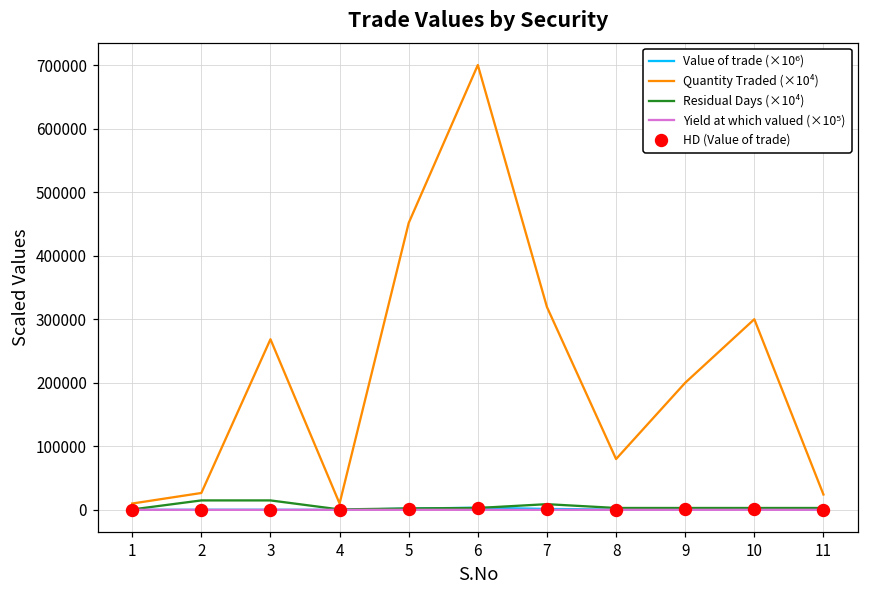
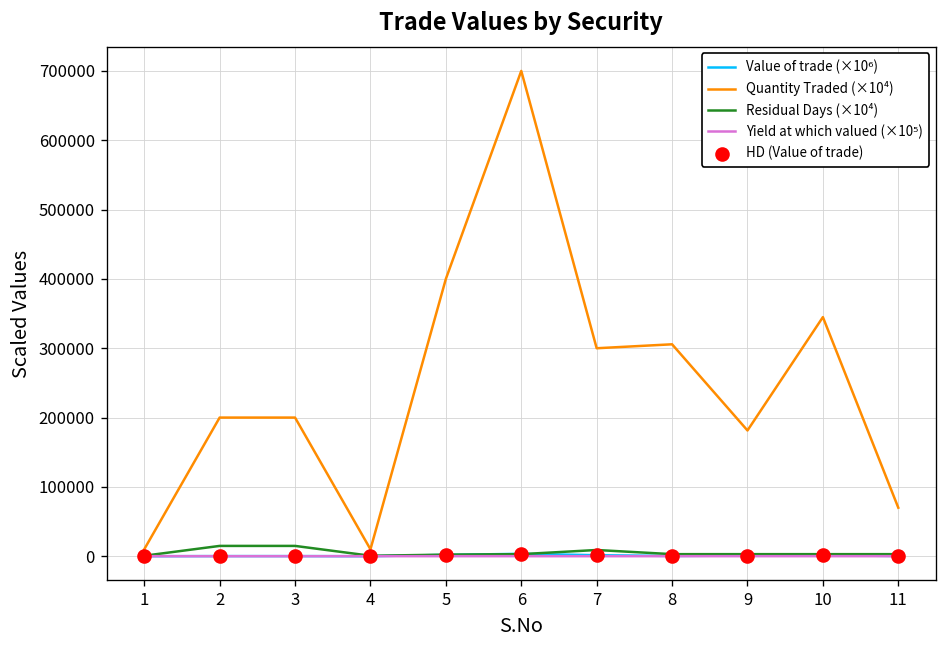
Quantity Traded (×10⁴), 2: 30000 -> 200000
Quantity Traded (×10⁴), 3: 270000 -> 200000
Quantity Traded (×10⁴), 5: 450000 -> 400000
Quantity Traded (×10⁴), 7: 320000 -> 300000
Quantity Traded (×10⁴), 8: 80000 -> 310000
Quantity Traded (×10⁴), 9: 200000 -> 180000
Quantity Traded (×10⁴), 10: 300000 -> 340000
Quantity Traded (×10⁴), 11: 20000 -> 70000
